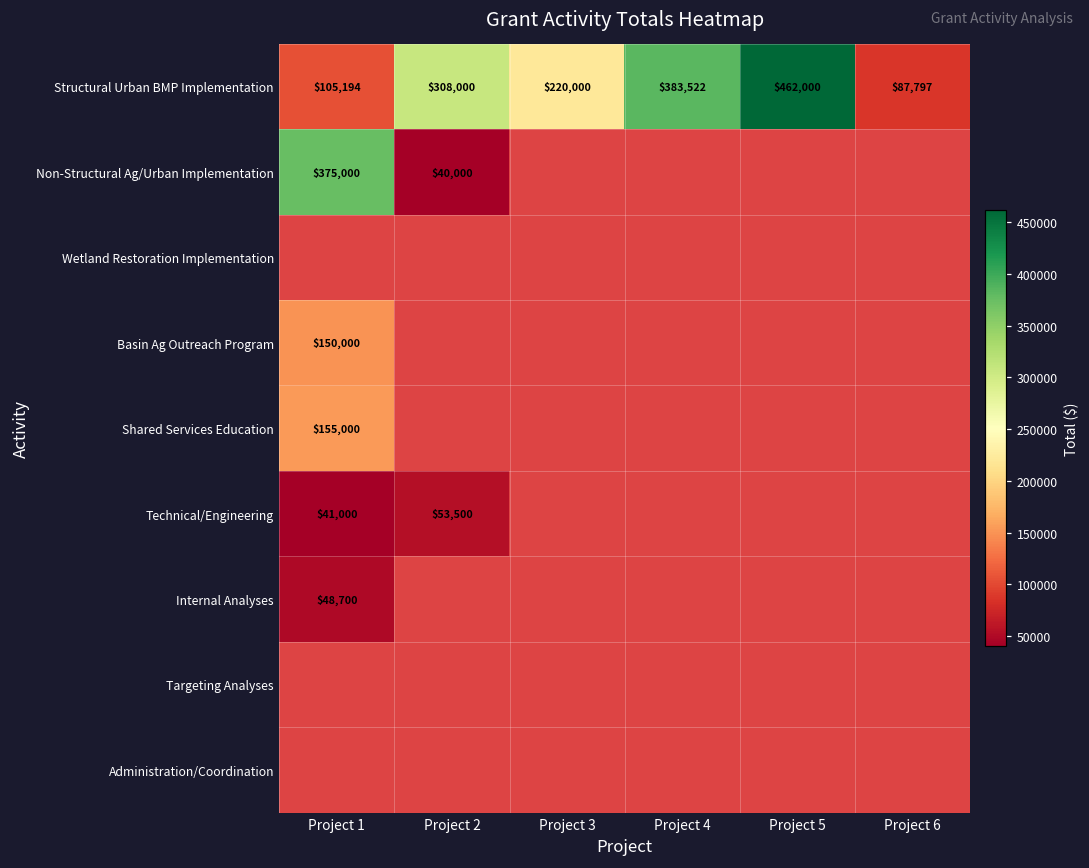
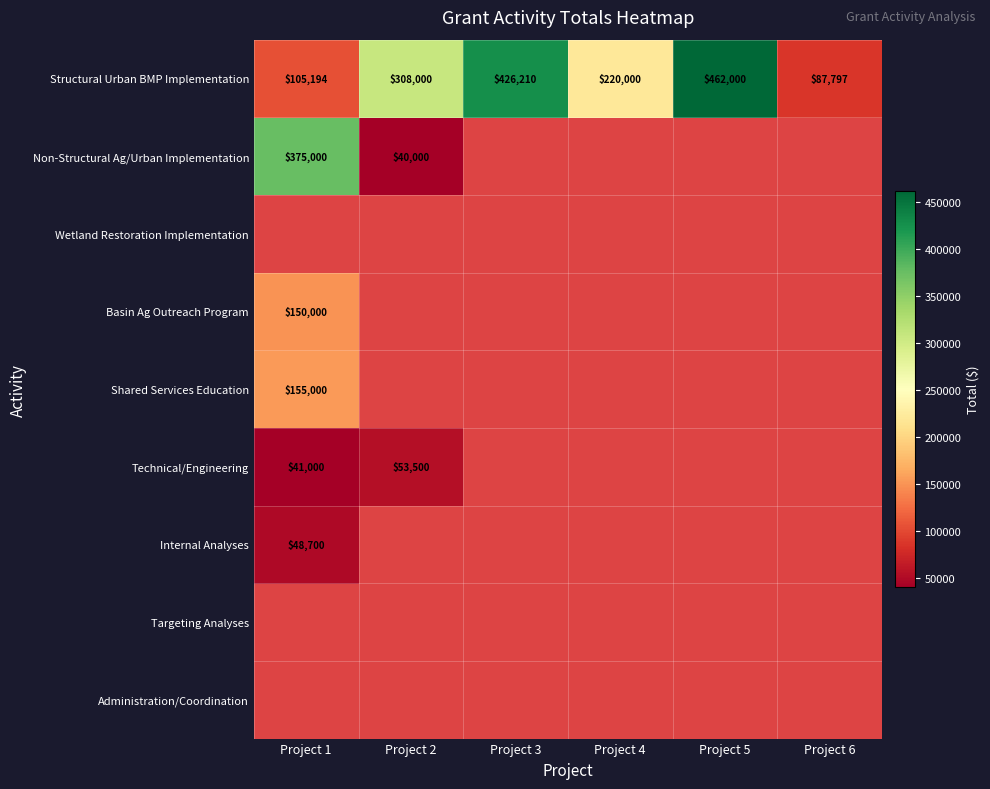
Structural Urban BMP Implementation, Project 3: $220,000 -> $426,210
Structural Urban BMP Implementation, Project 4: $383,522 -> $220,000
